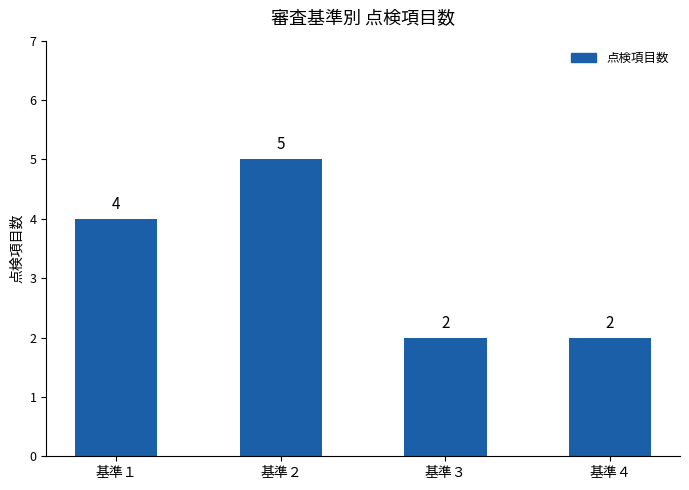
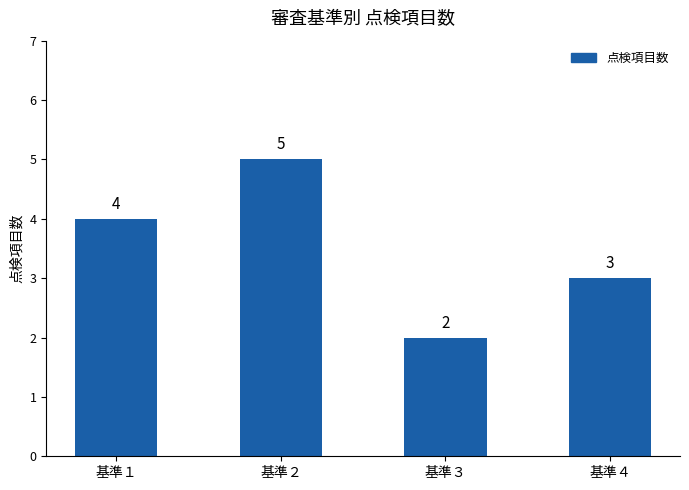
基準４: 2 -> 3
